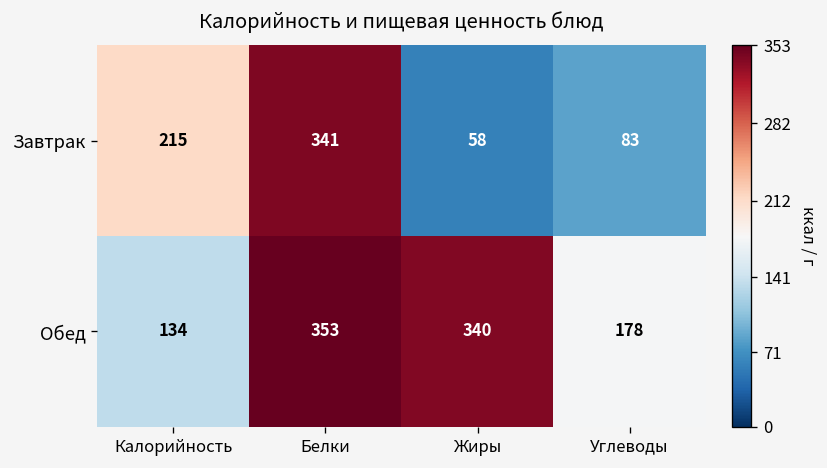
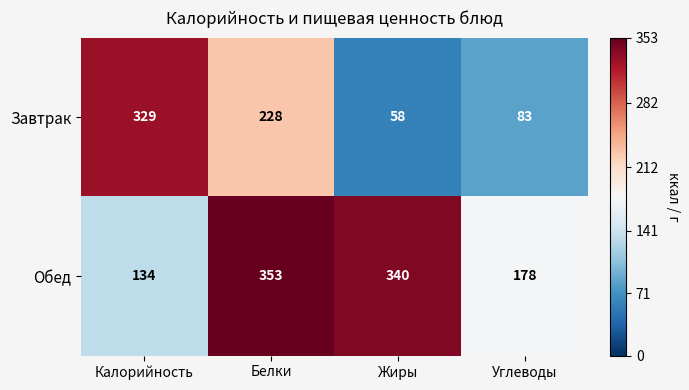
Завтрак, Калорийность: 215 -> 329
Завтрак, Белки: 341 -> 228
